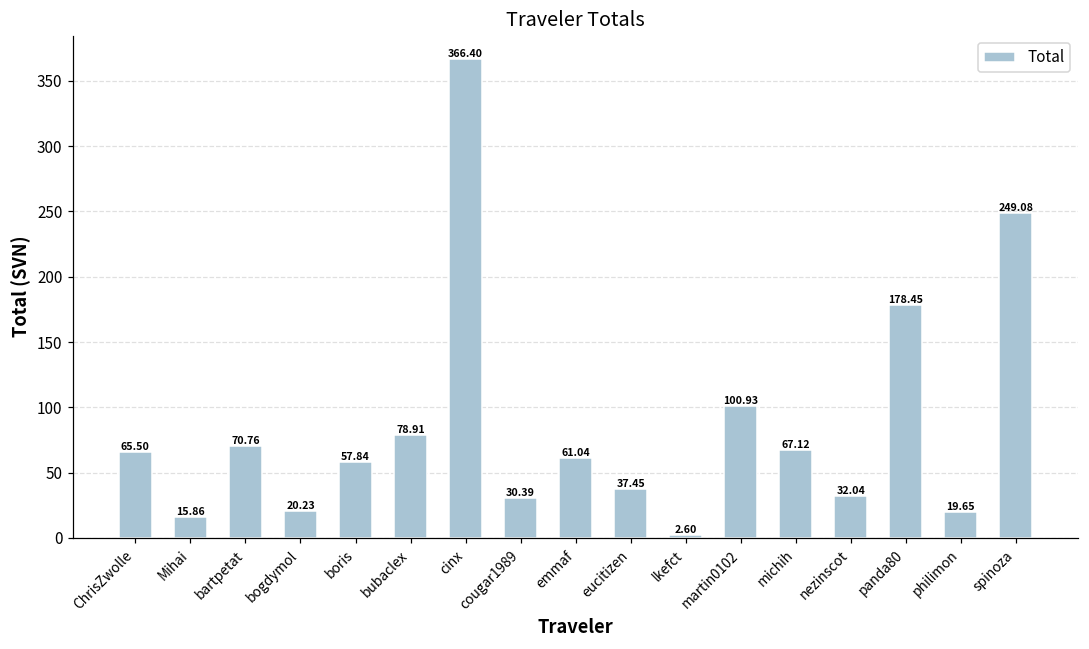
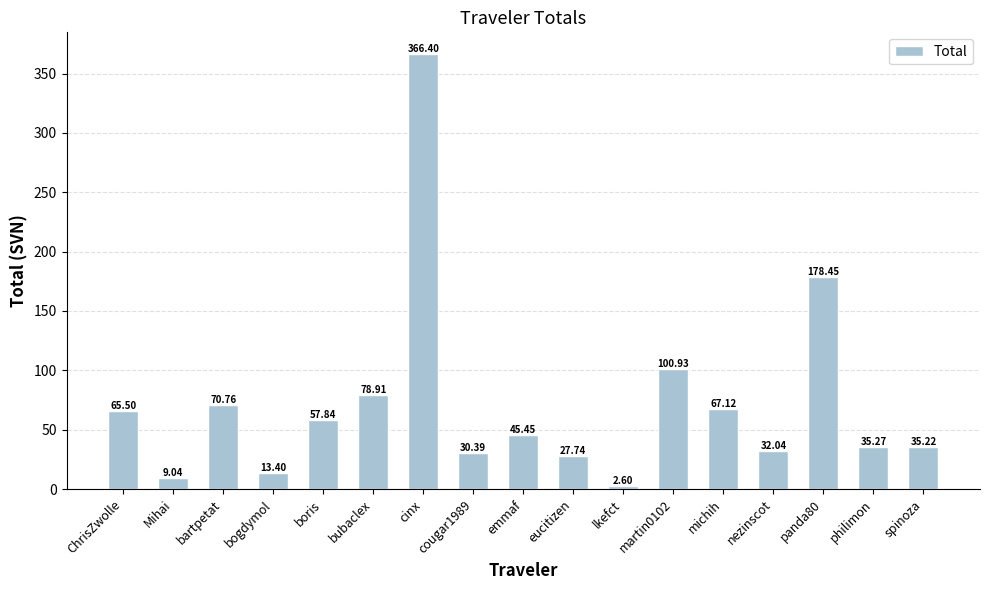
Mihai: 15.86 -> 9.04
bogdymol: 20.23 -> 13.40
emmaf: 61.04 -> 45.45
eucitizen: 37.45 -> 27.74
philimon: 19.65 -> 35.27
spinoza: 249.08 -> 35.22
